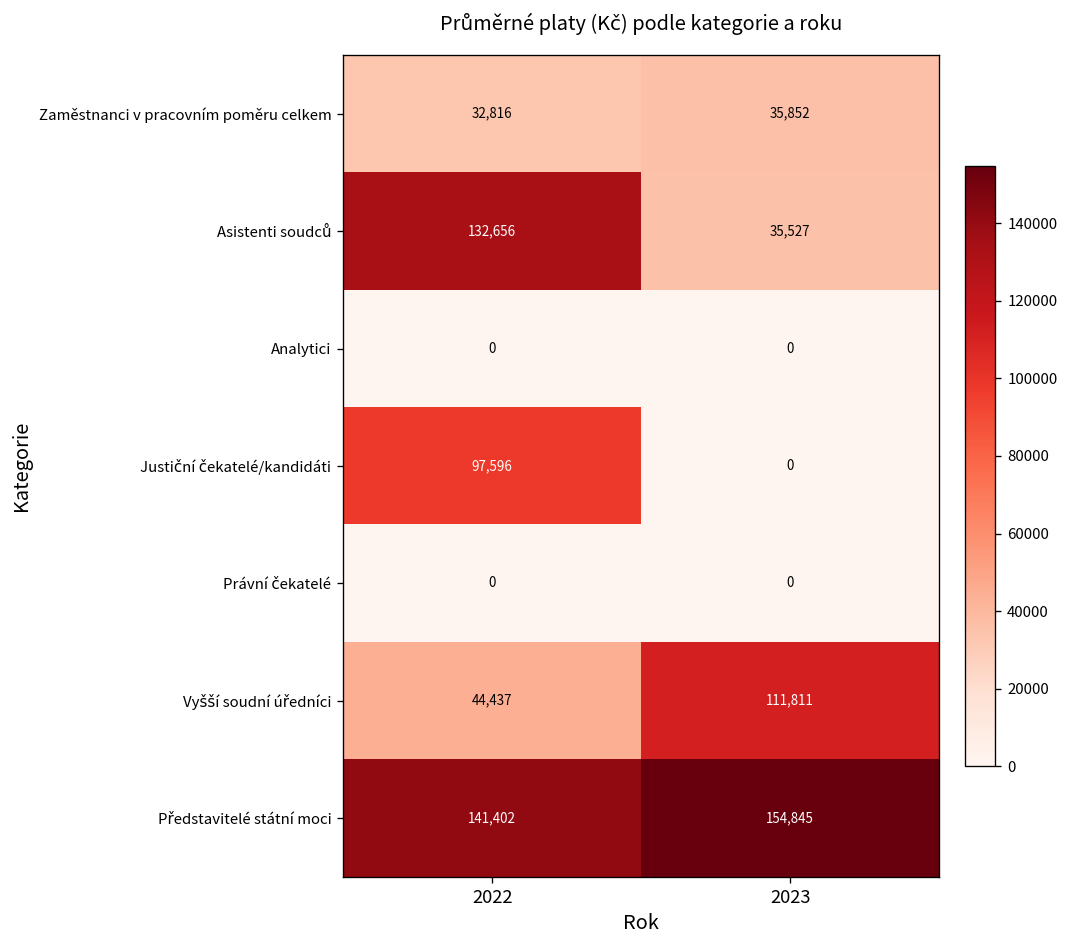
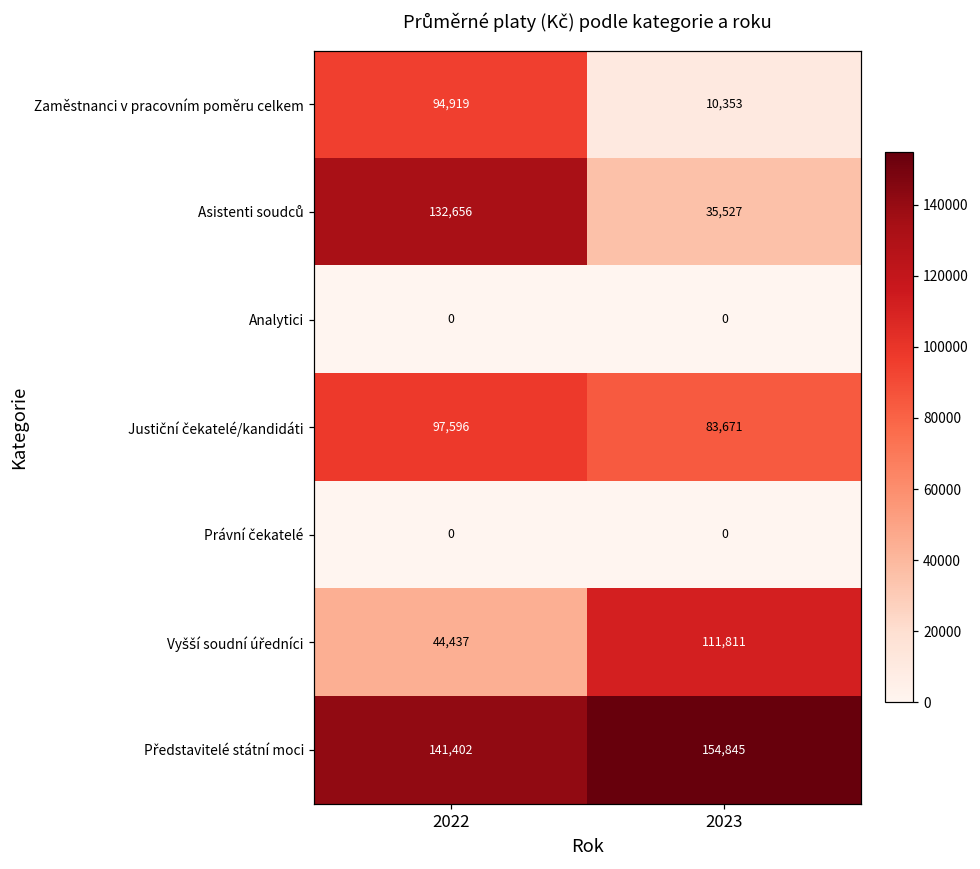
Zaměstnanci v pracovním poměru celkem, 2022: 32,816 -> 94,919
Zaměstnanci v pracovním poměru celkem, 2023: 35,852 -> 10,353
Justiční čekatelé/kandidáti, 2023: 0 -> 83,671
